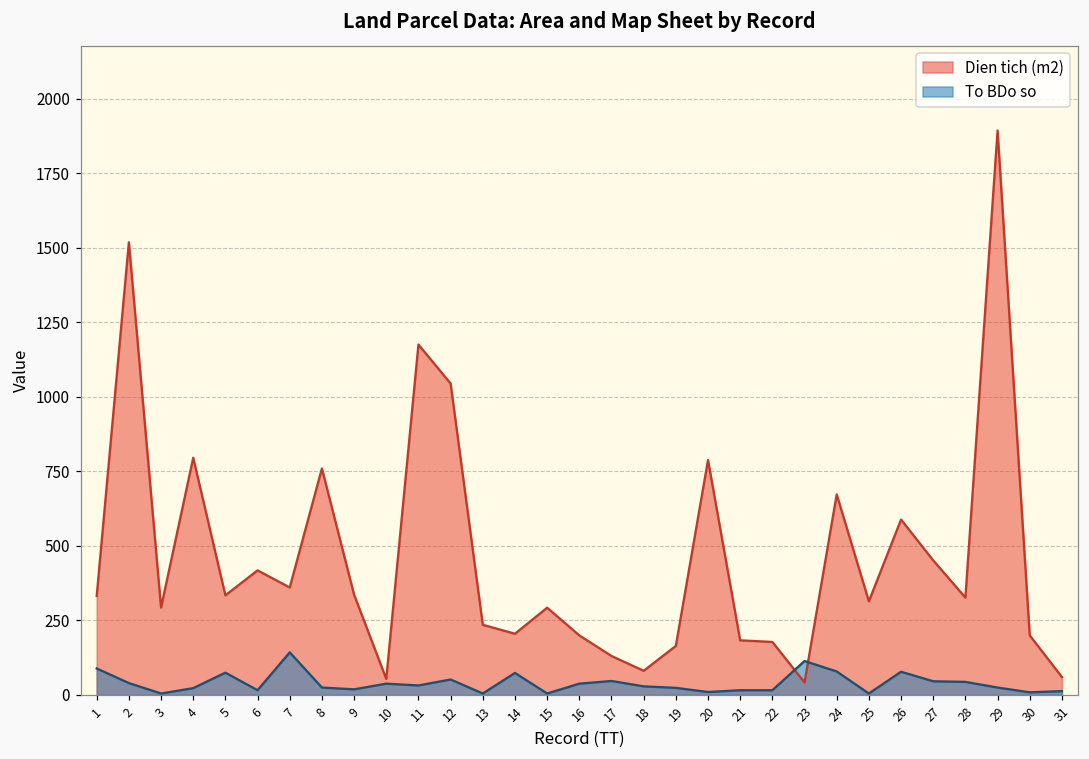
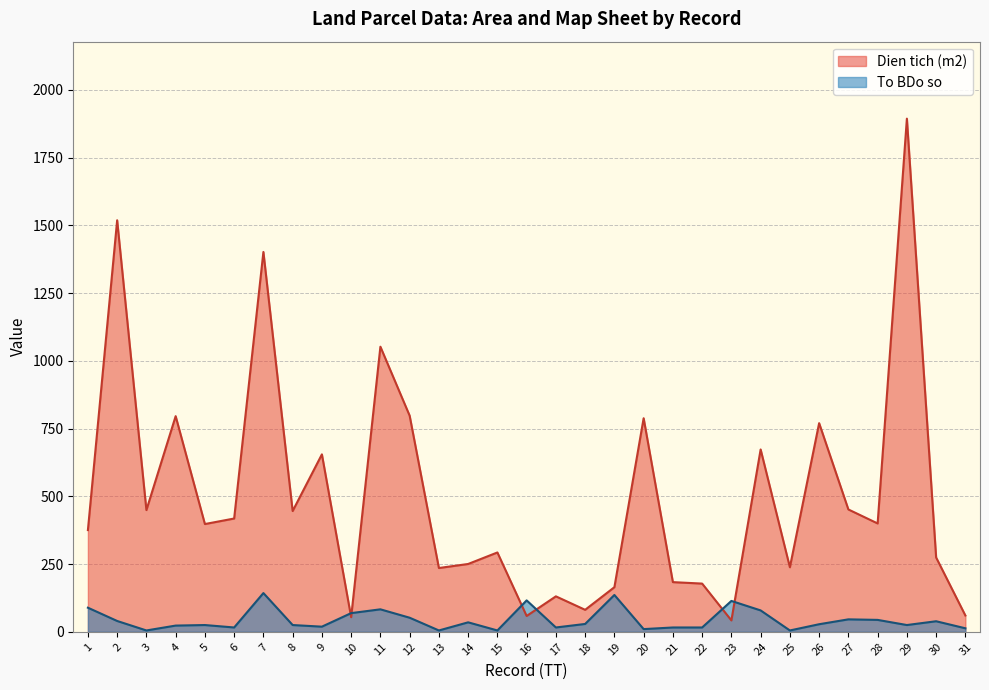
Dien tich (m2), 1: 330 -> 380
Dien tich (m2), 3: 290 -> 450
Dien tich (m2), 5: 330 -> 400
To BDo so, 5: 80 -> 30
Dien tich (m2), 7: 360 -> 1400
Dien tich (m2), 8: 760 -> 450
Dien tich (m2), 9: 340 -> 660
To BDo so, 10: 40 -> 70
Dien tich (m2), 11: 1180 -> 1050
To BDo so, 11: 30 -> 80
Dien tich (m2), 12: 1050 -> 800
Dien tich (m2), 14: 210 -> 250
To BDo so, 14: 70 -> 40
Dien tich (m2), 16: 200 -> 60
To BDo so, 16: 40 -> 120
To BDo so, 17: 50 -> 20
To BDo so, 19: 20 -> 140
Dien tich (m2), 25: 310 -> 240
Dien tich (m2), 26: 590 -> 770
To BDo so, 26: 80 -> 30
Dien tich (m2), 28: 330 -> 400
Dien tich (m2), 30: 200 -> 270
To BDo so, 30: 10 -> 40
